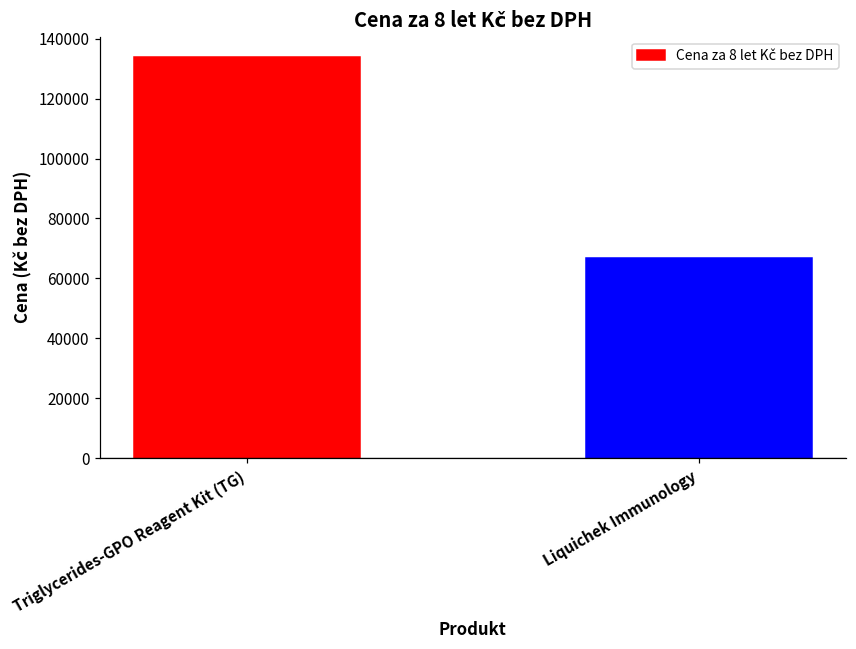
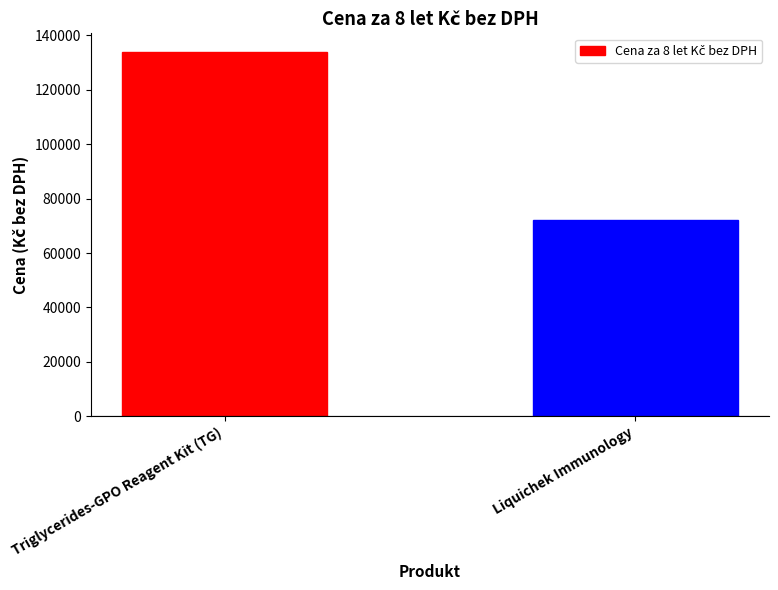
Liquichek Immunology: 67000 -> 72000
